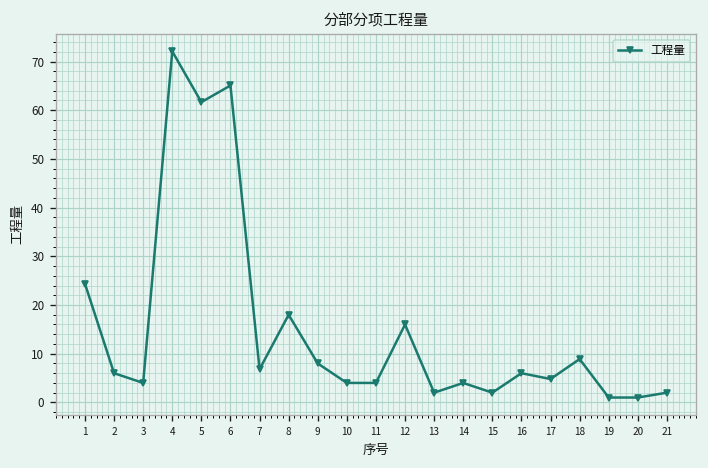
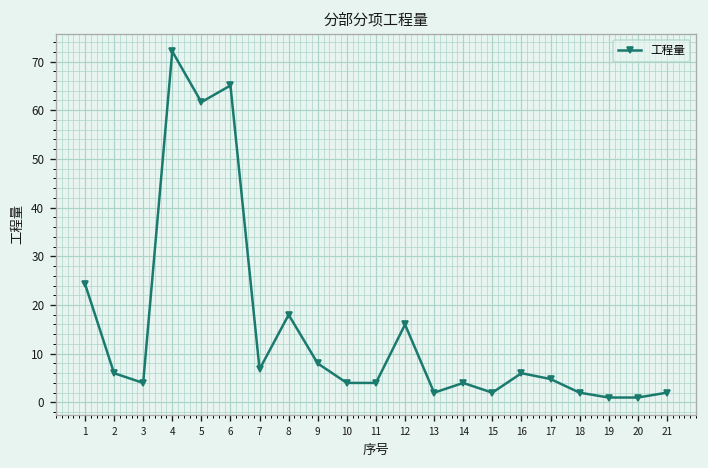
18: 9 -> 2
